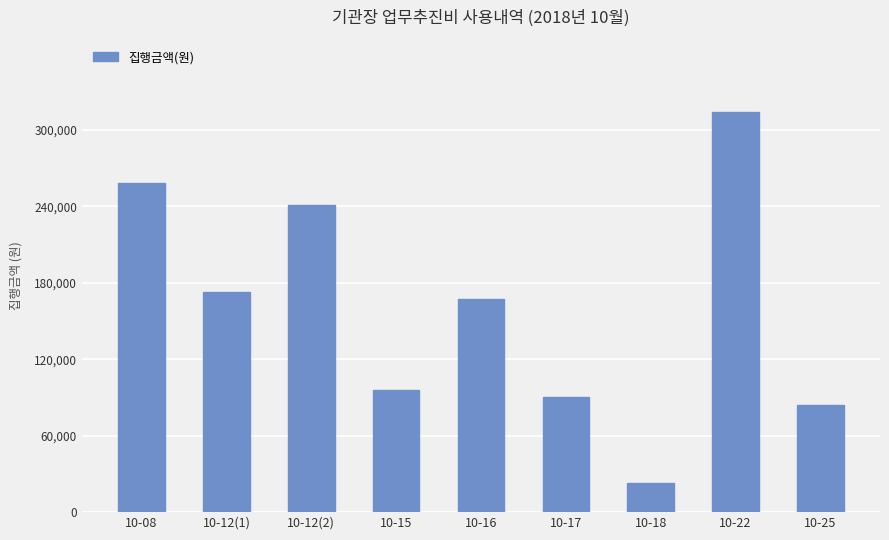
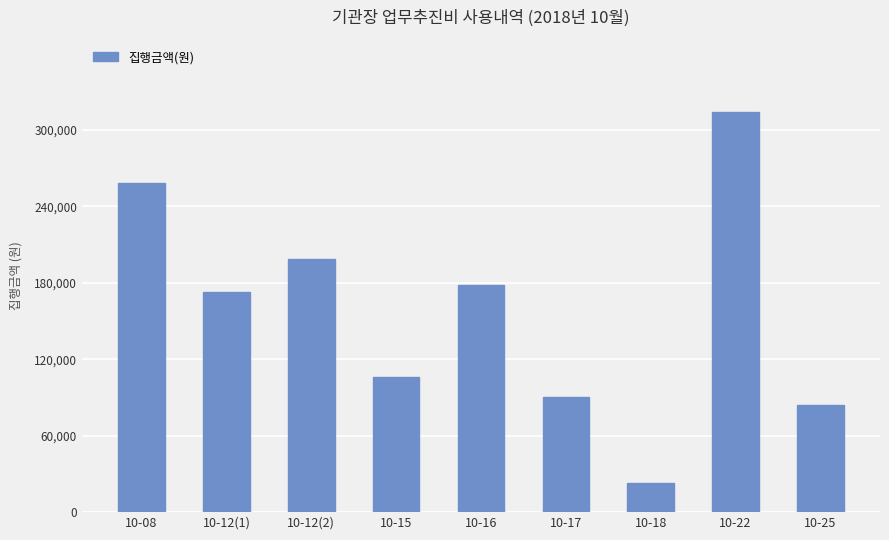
10-12(2): 241,000 -> 199,000
10-15: 96,000 -> 106,000
10-16: 167,000 -> 178,000
